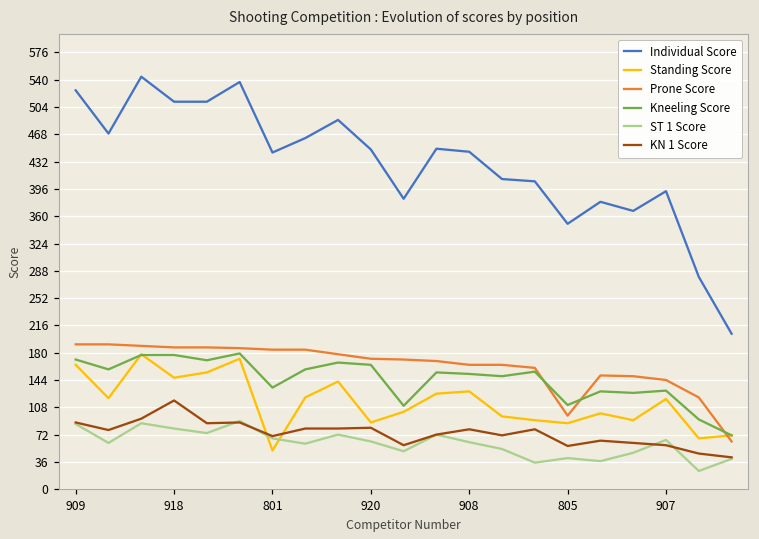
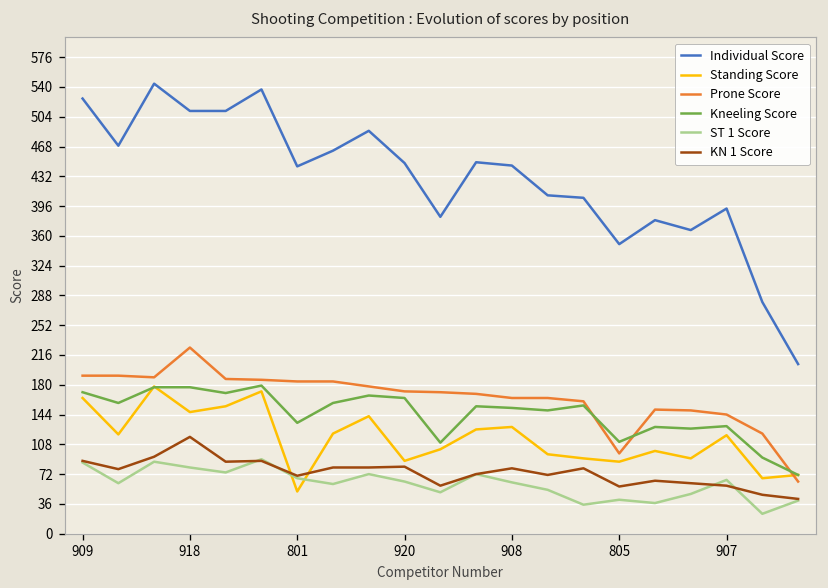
Prone Score, 918: 190 -> 230
